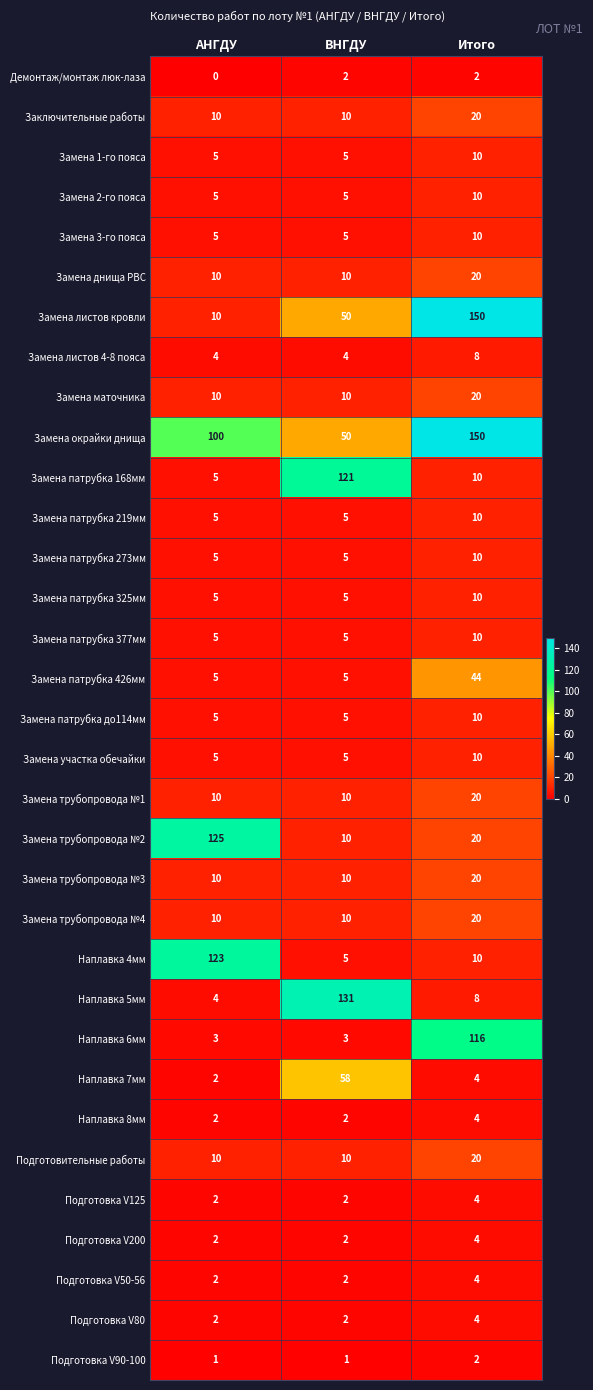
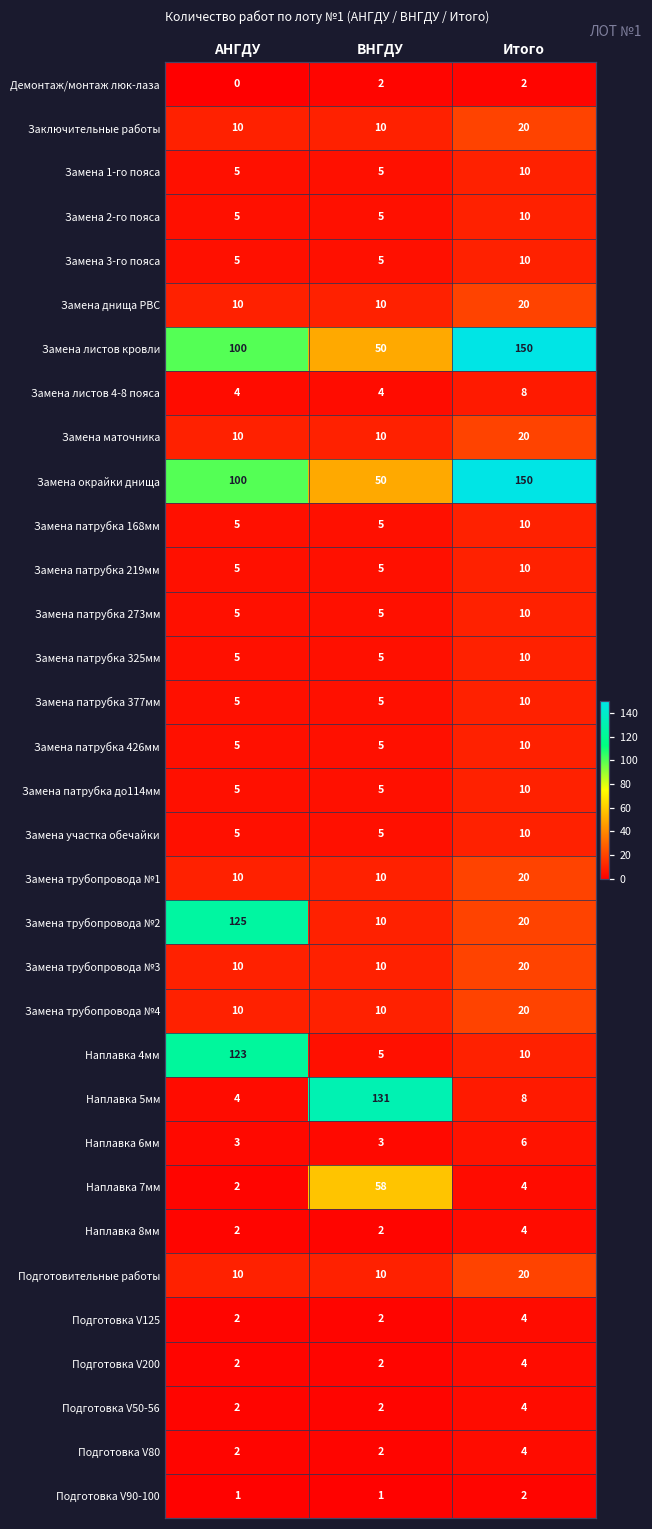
Замена листов кровли, АНГДУ: 10 -> 100
Замена патрубка 168мм, ВНГДУ: 121 -> 5
Замена патрубка 426мм, Итого: 44 -> 10
Наплавка 6мм, Итого: 116 -> 6
